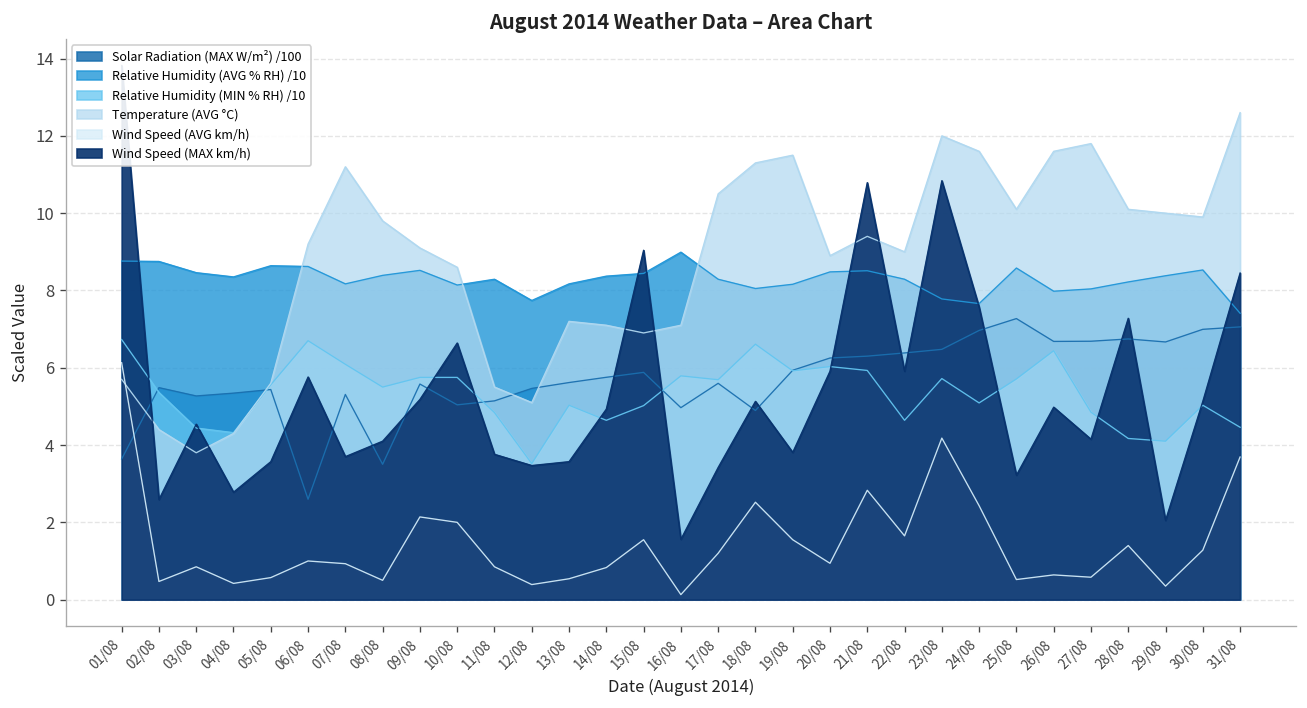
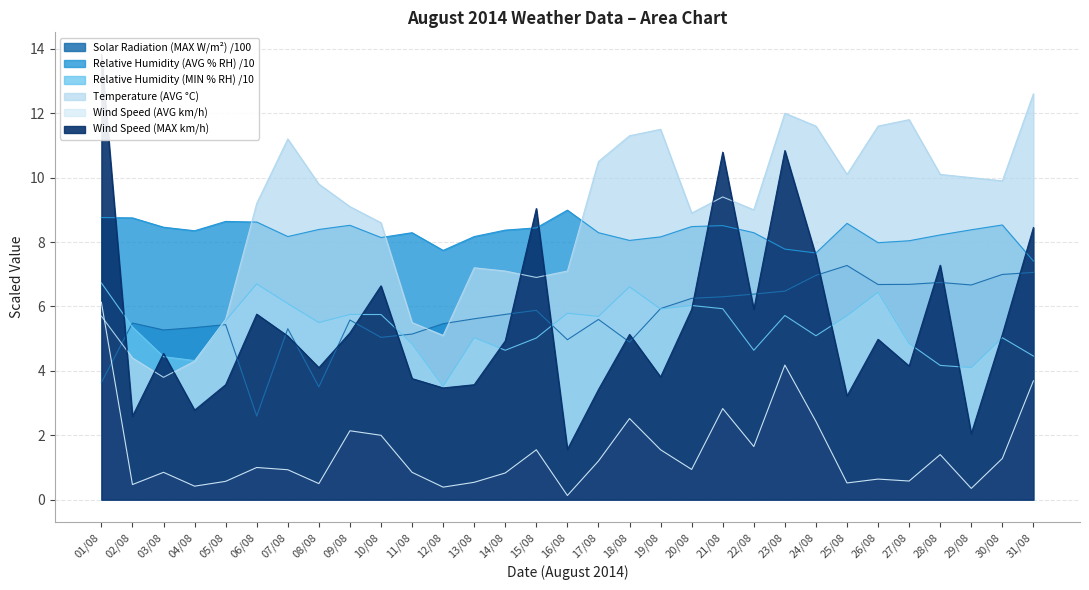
Wind Speed (MAX km/h), 07/08: 3.7 -> 5.1
